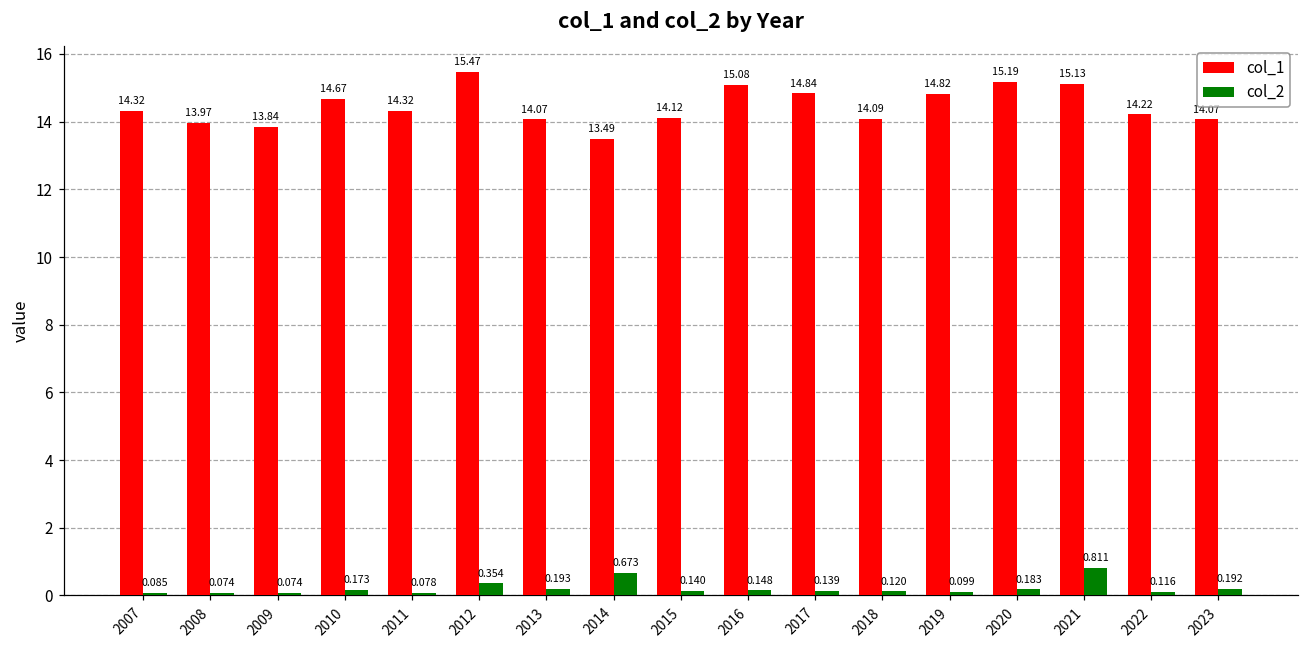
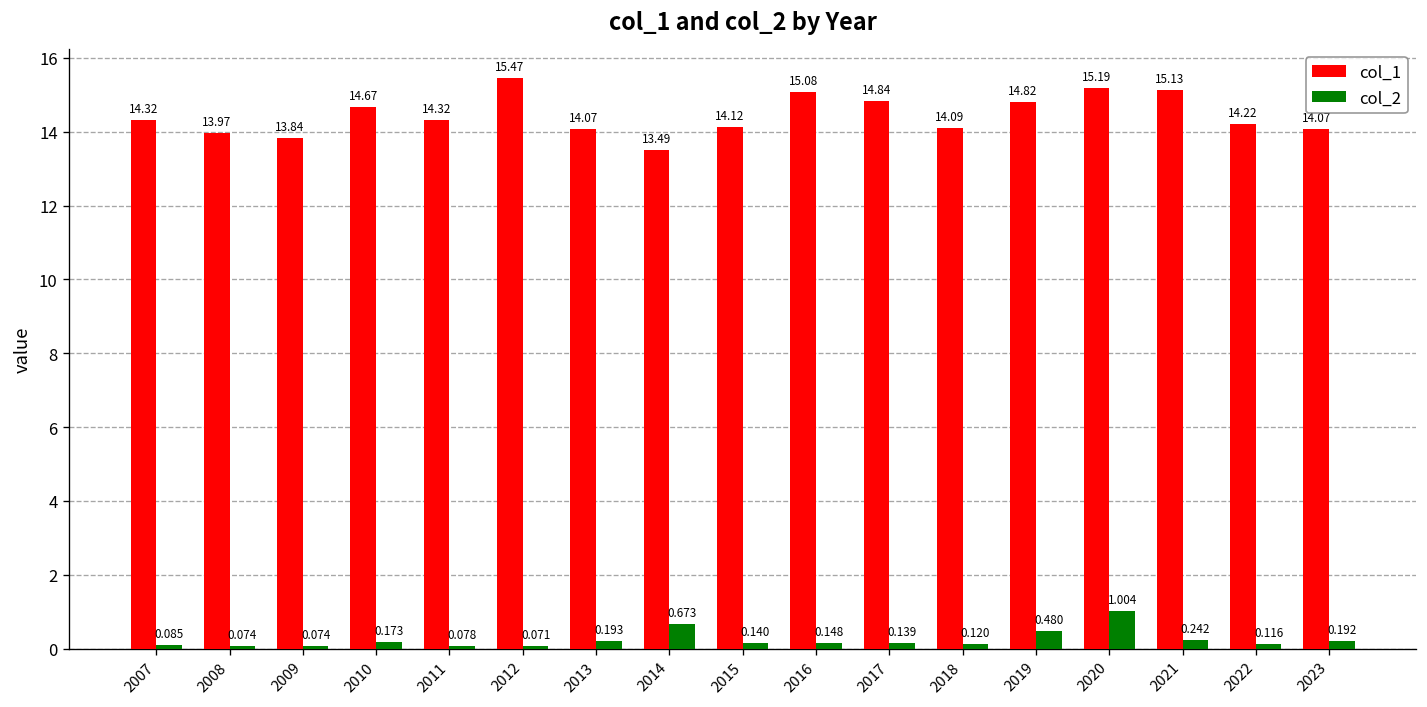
col_2, 2012: 0.354 -> 0.071
col_2, 2019: 0.099 -> 0.480
col_2, 2020: 0.183 -> 1.004
col_2, 2021: 0.811 -> 0.242
